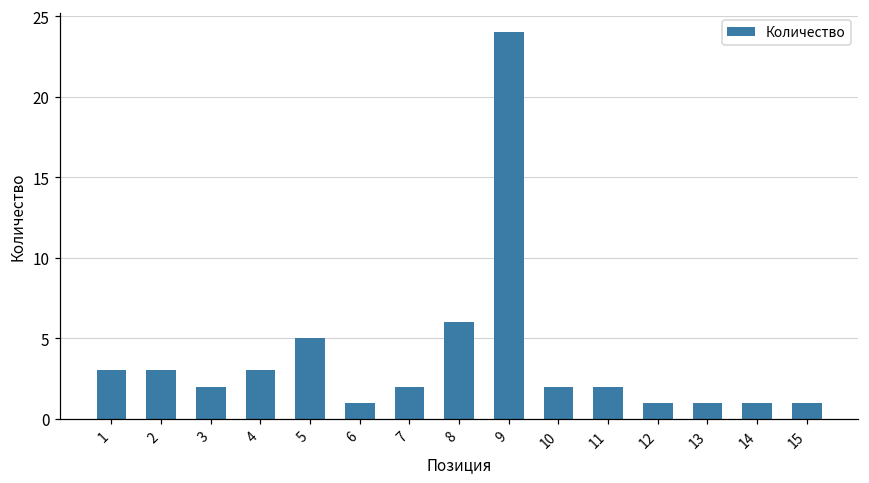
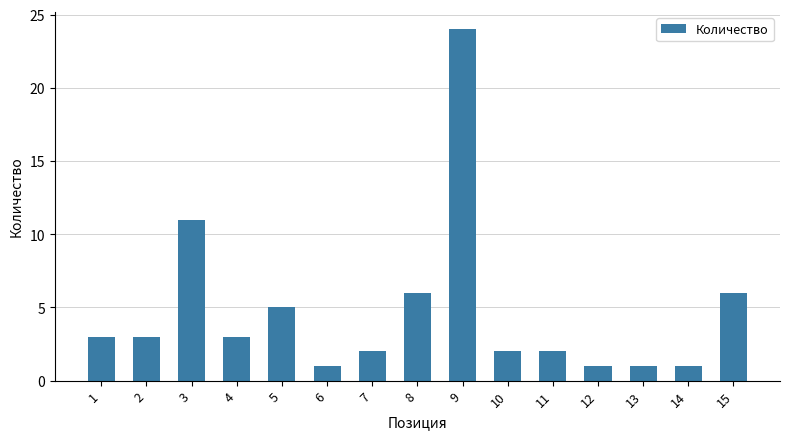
3: 2 -> 11
15: 1 -> 6
